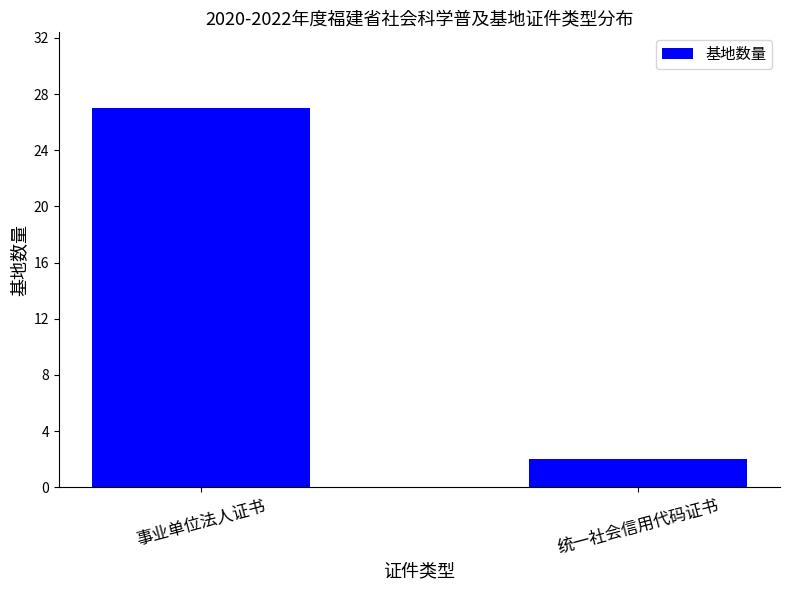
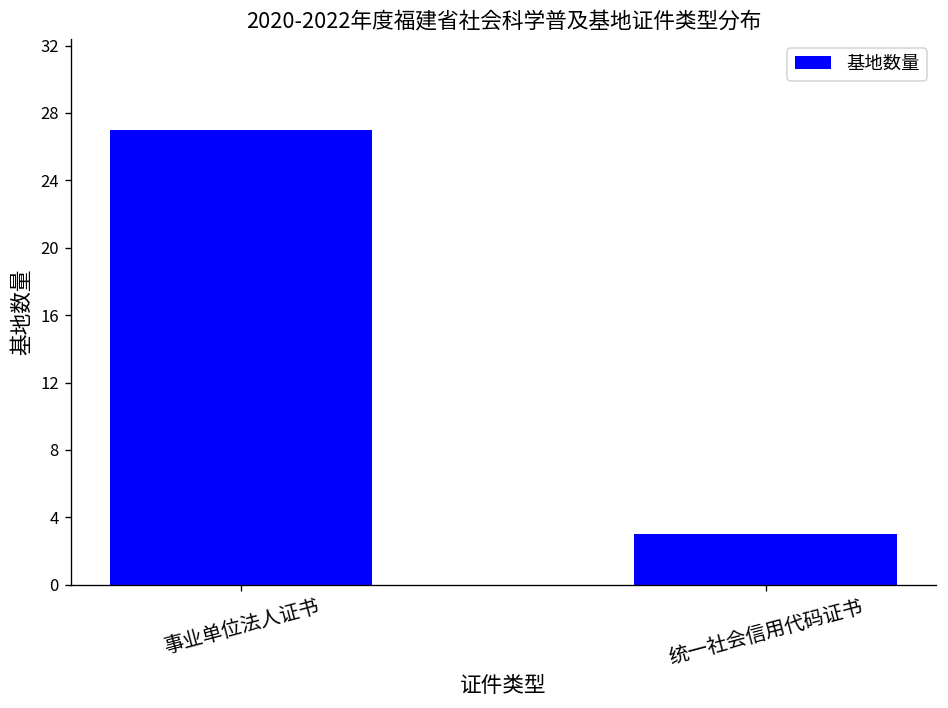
统一社会信用代码证书: 2 -> 3
